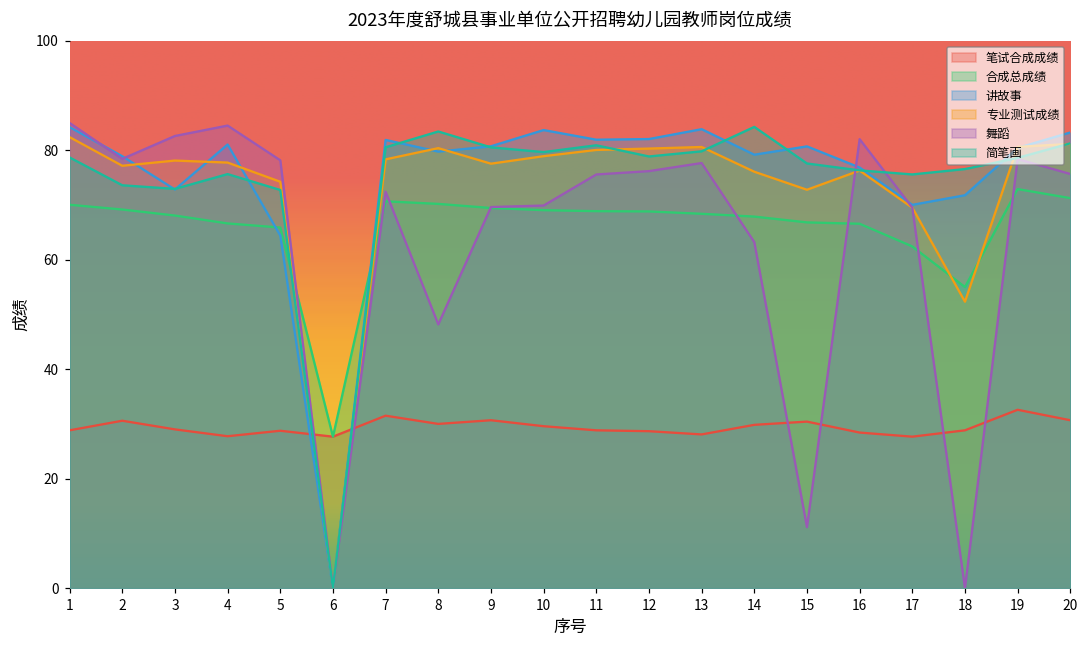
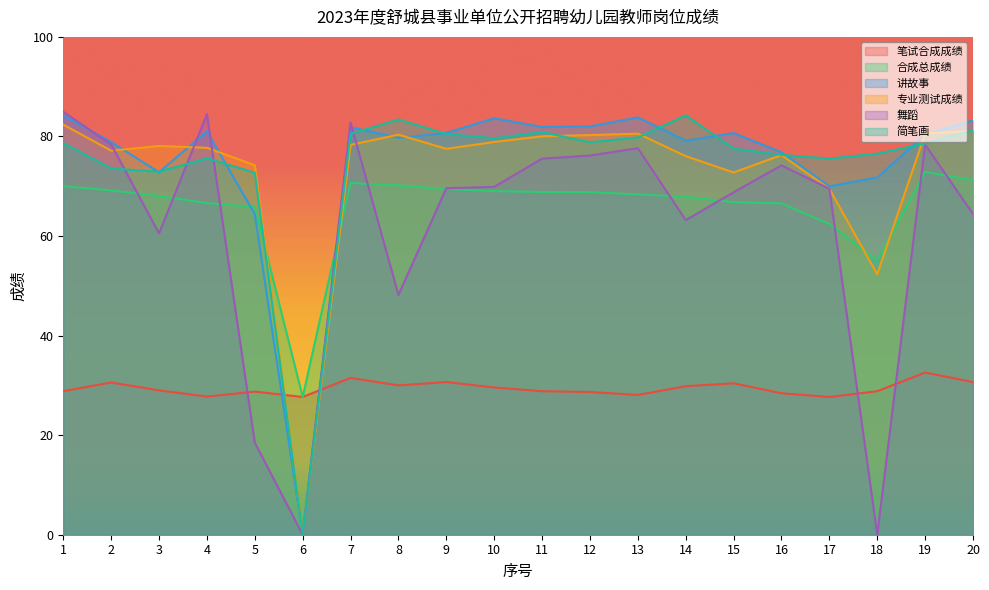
舞蹈, 3: 83 -> 61
舞蹈, 5: 78 -> 19
舞蹈, 7: 72 -> 83
舞蹈, 15: 11 -> 69
舞蹈, 16: 82 -> 74
舞蹈, 20: 76 -> 64
